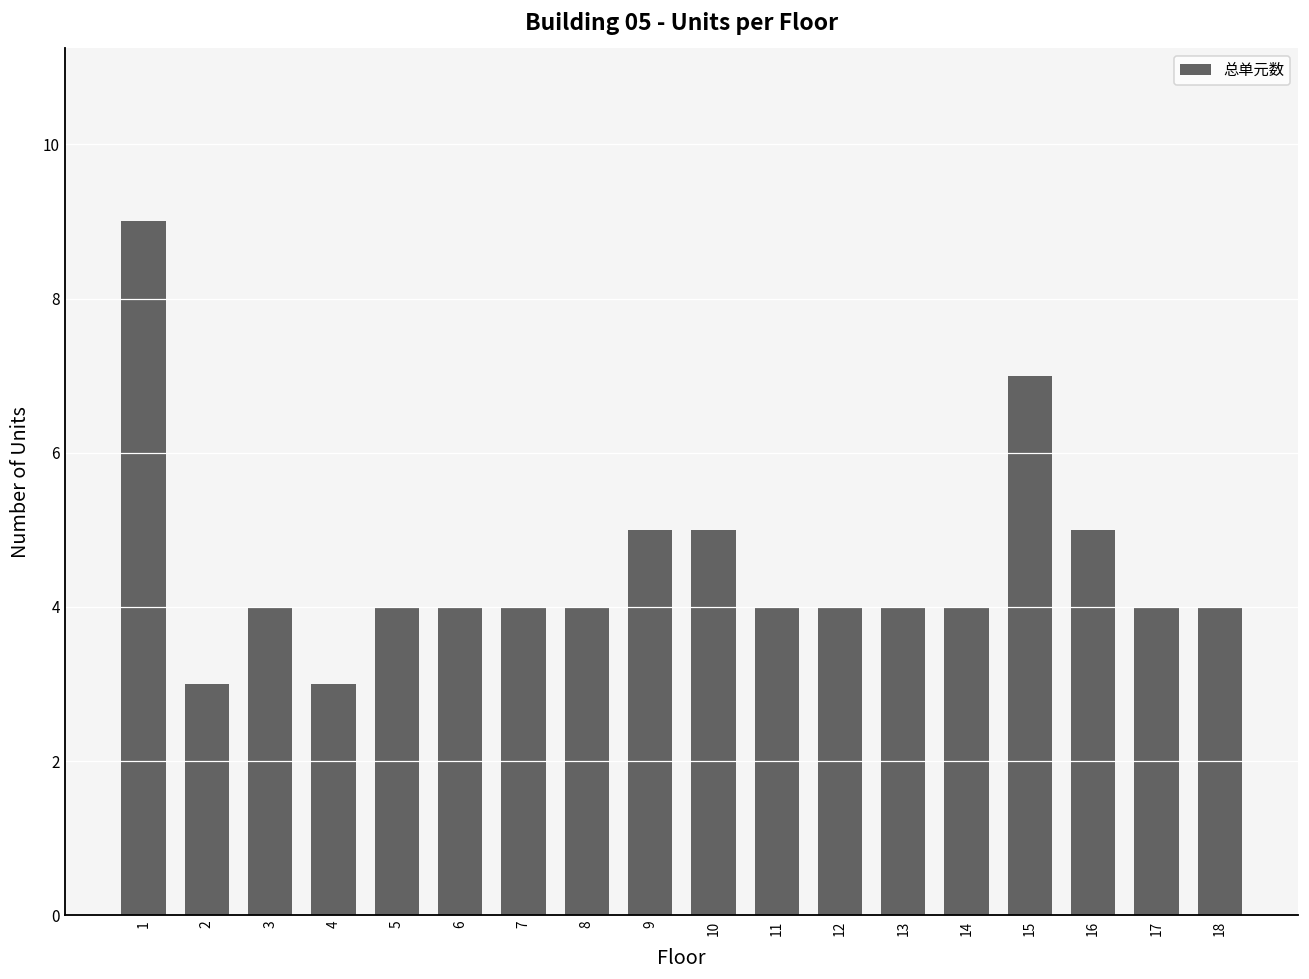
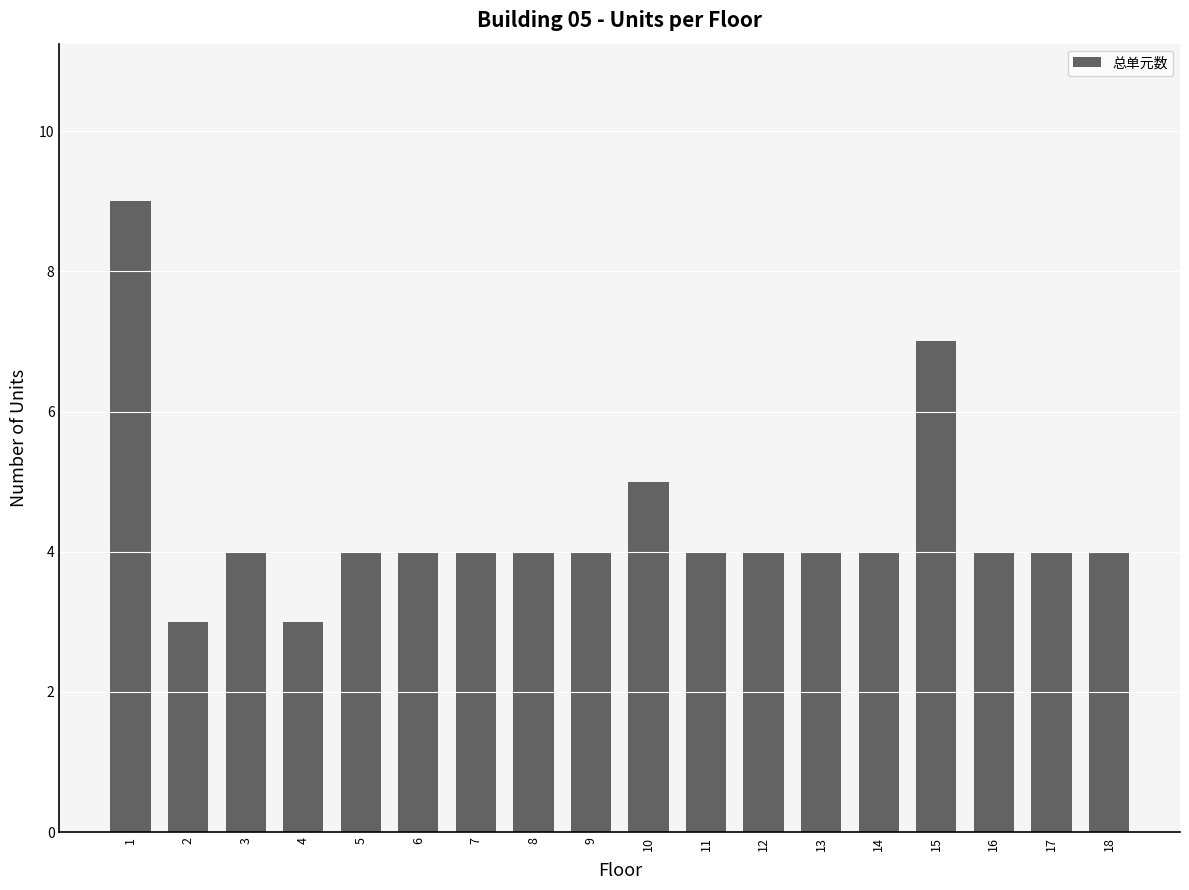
9: 5 -> 4
16: 5 -> 4
